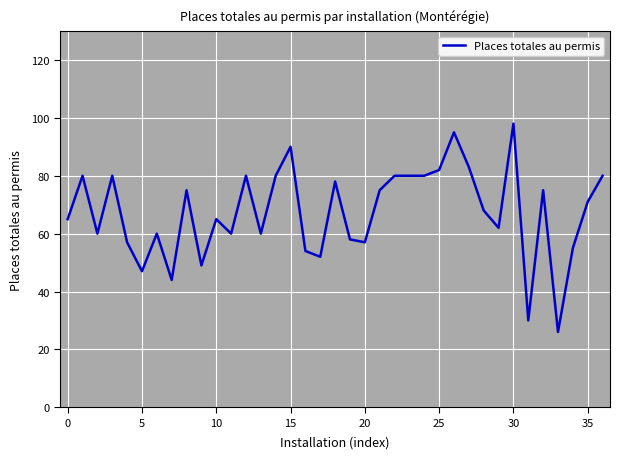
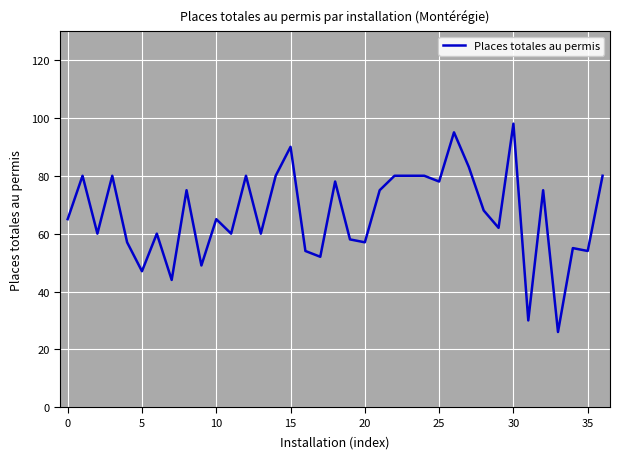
25: 82 -> 78
35: 71 -> 54
